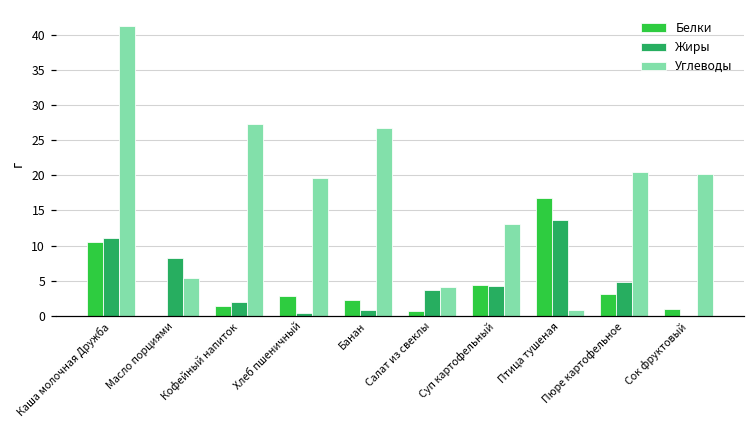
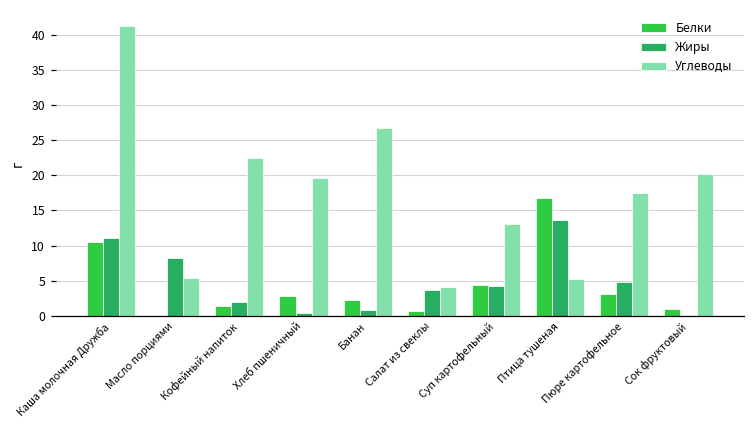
Углеводы, Кофейный напиток: 27 -> 22
Углеводы, Птица тушеная: 1 -> 5
Углеводы, Пюре картофельное: 20 -> 17
